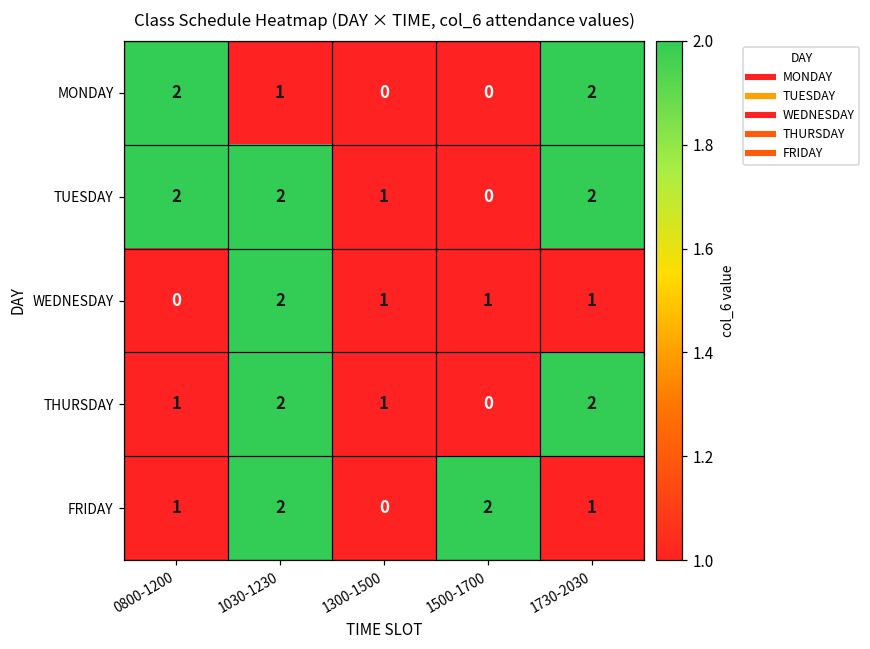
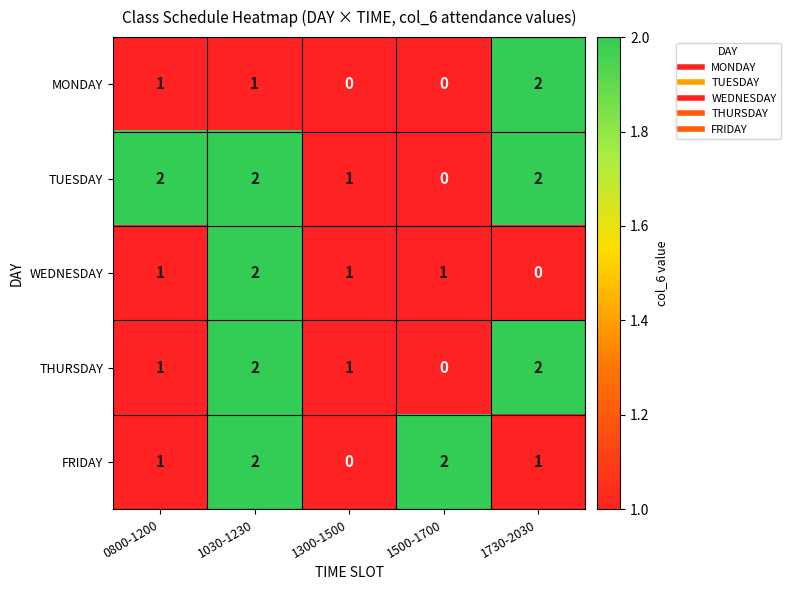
MONDAY, 0800-1200: 2 -> 1
WEDNESDAY, 0800-1200: 0 -> 1
WEDNESDAY, 1730-2030: 1 -> 0
